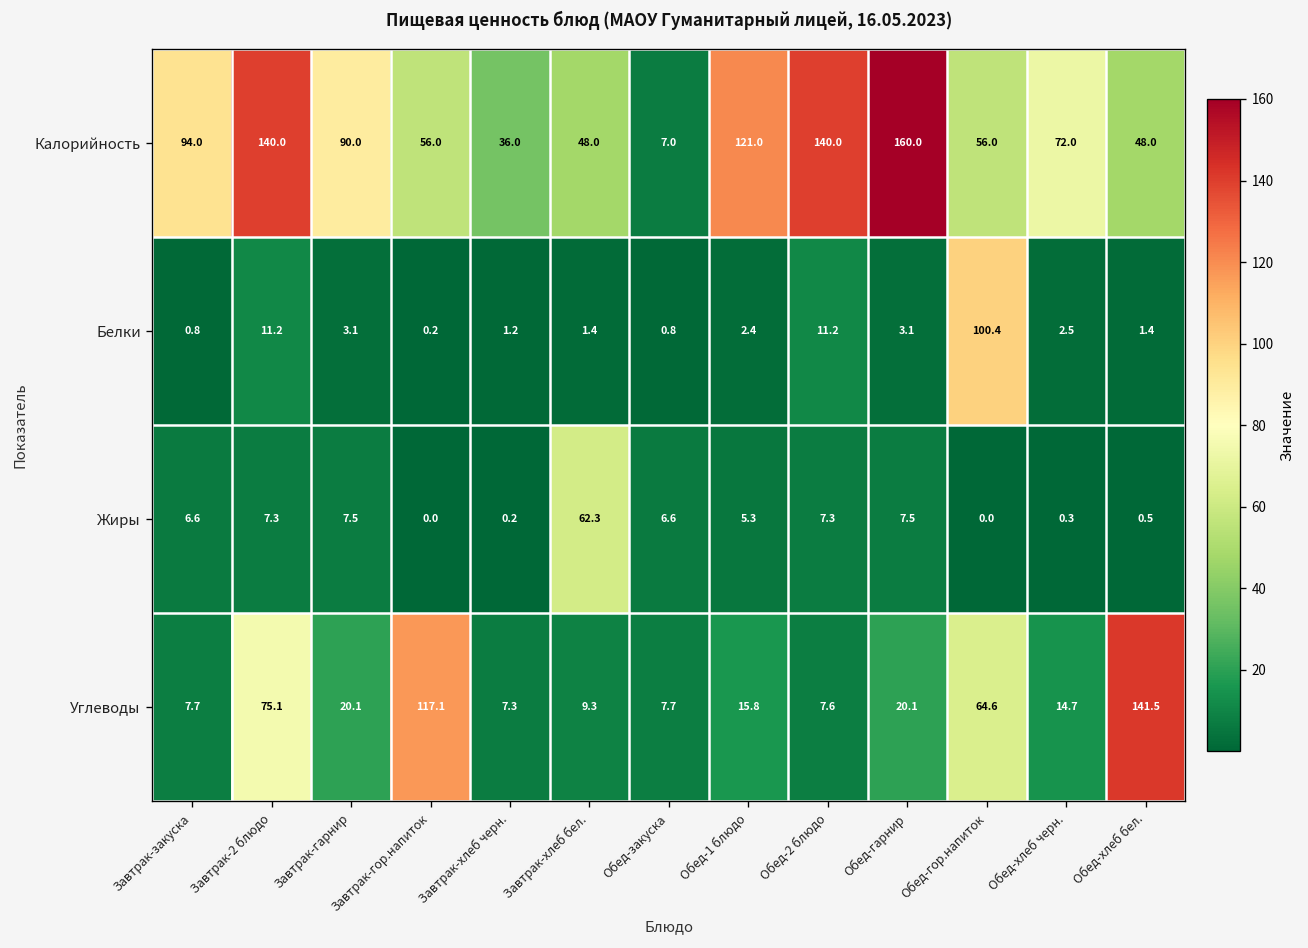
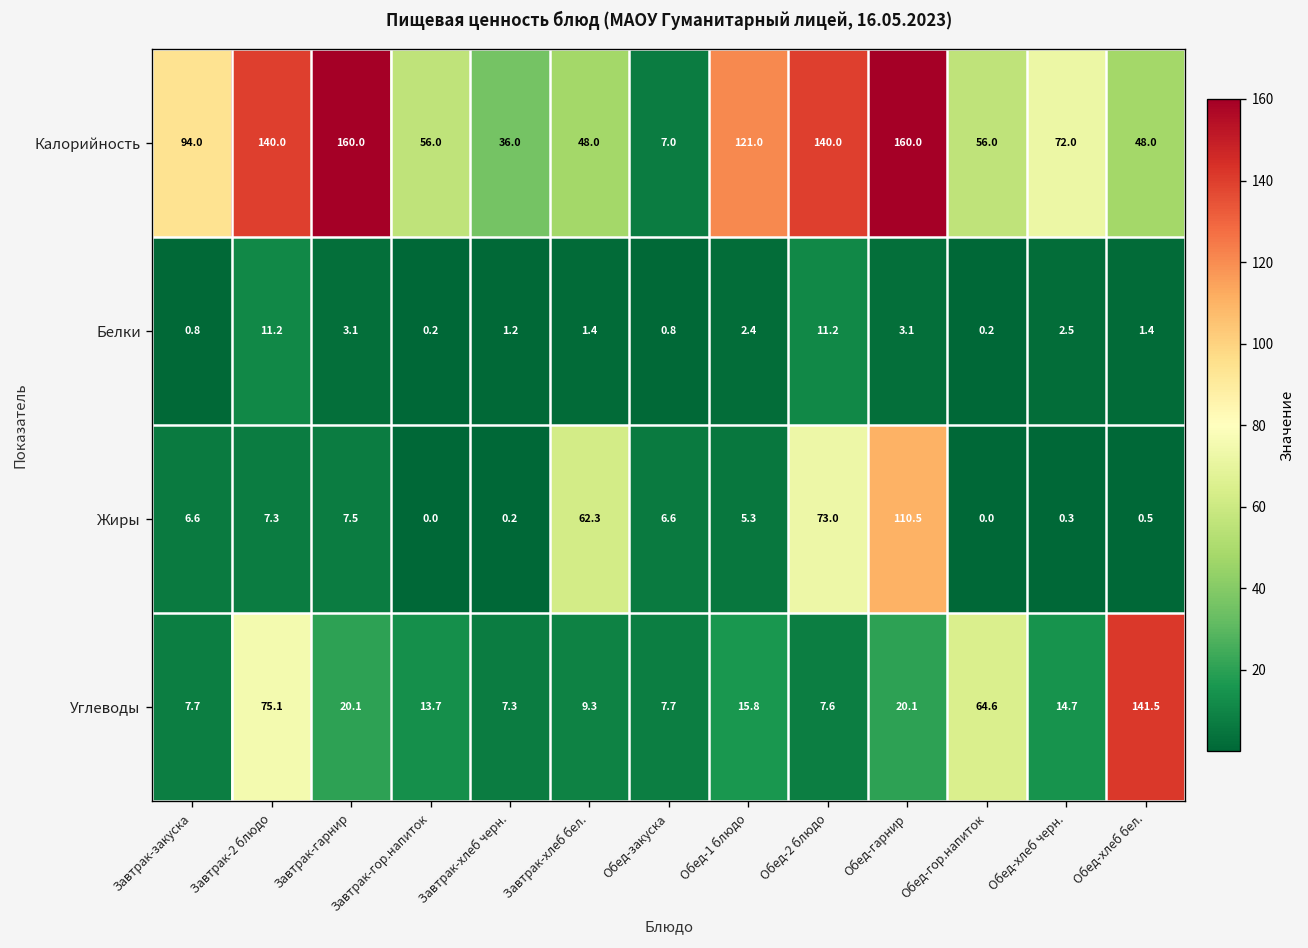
Калорийность, Завтрак-гарнир: 90.0 -> 160.0
Белки, Обед-гор.напиток: 100.4 -> 0.2
Жиры, Обед-2 блюдо: 7.3 -> 73.0
Жиры, Обед-гарнир: 7.5 -> 110.5
Углеводы, Завтрак-гор.напиток: 117.1 -> 13.7
